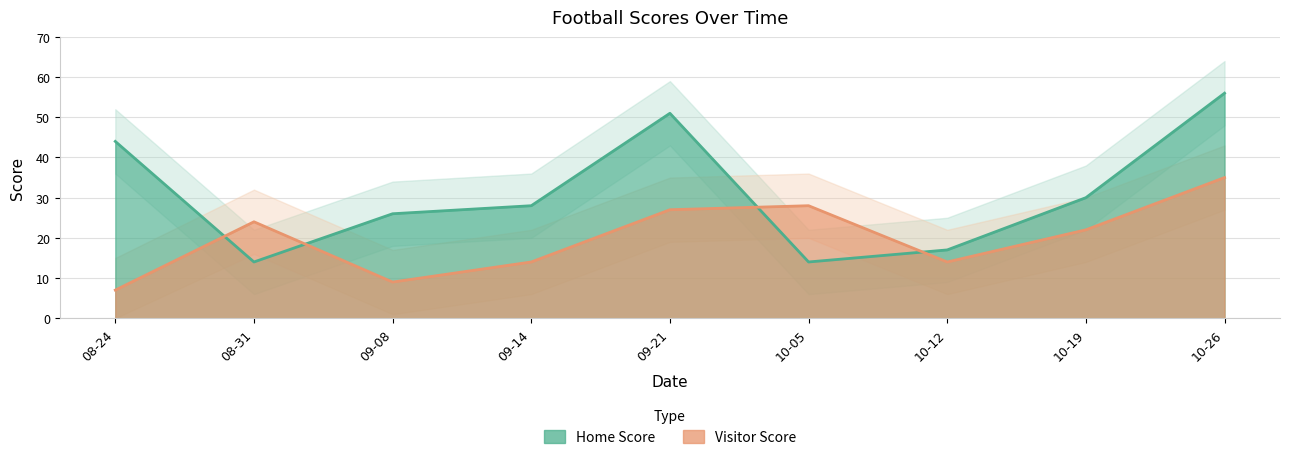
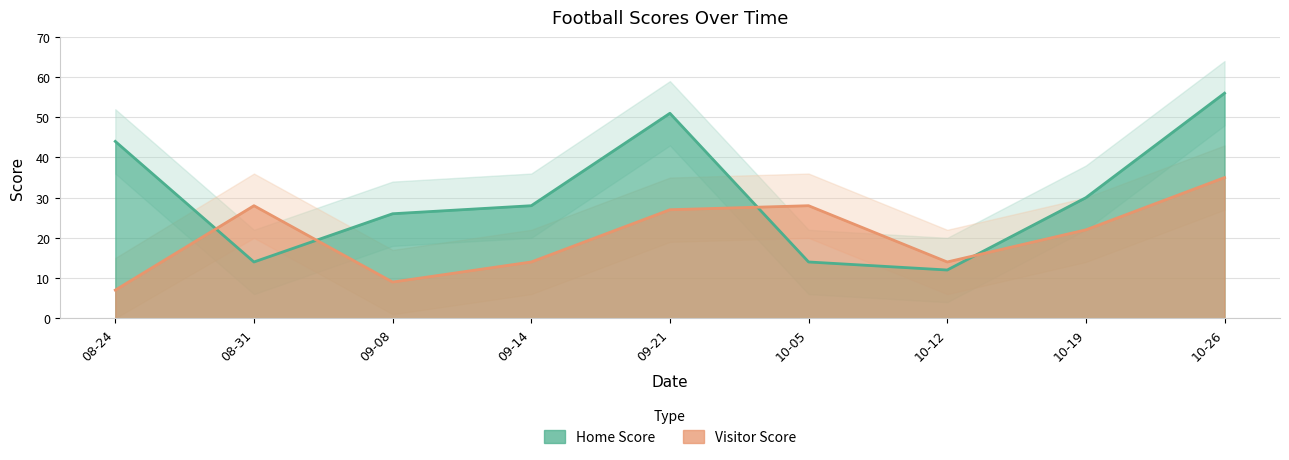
Visitor Score, 08-31: 24 -> 28
Home Score, 10-12: 17 -> 12
